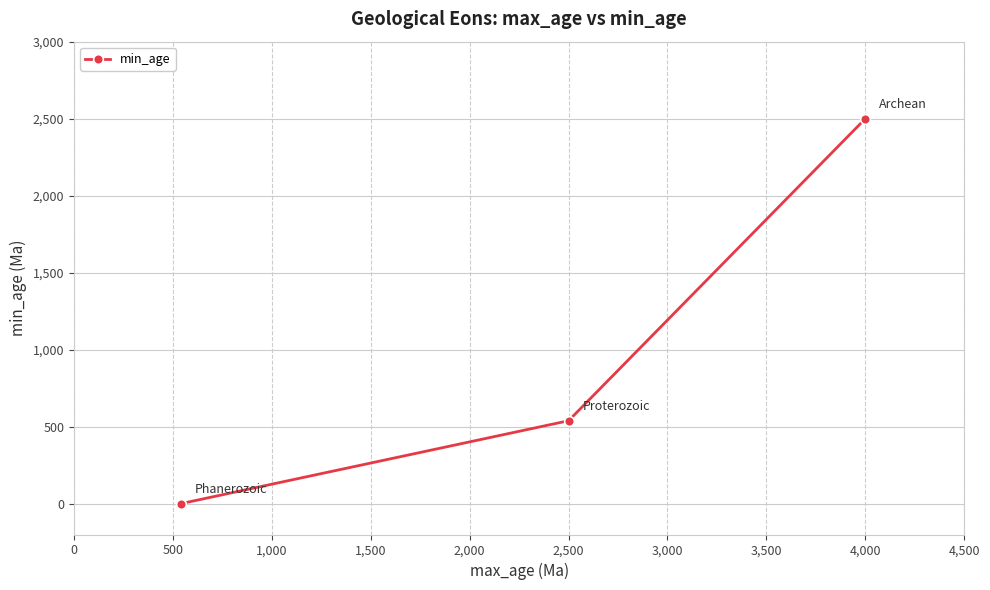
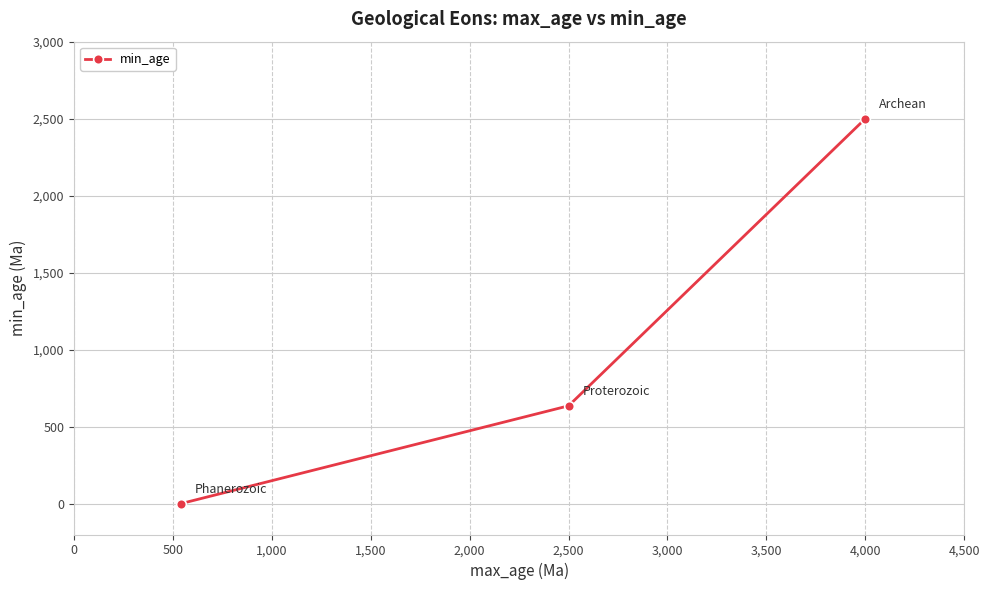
2,500: 540 -> 640
